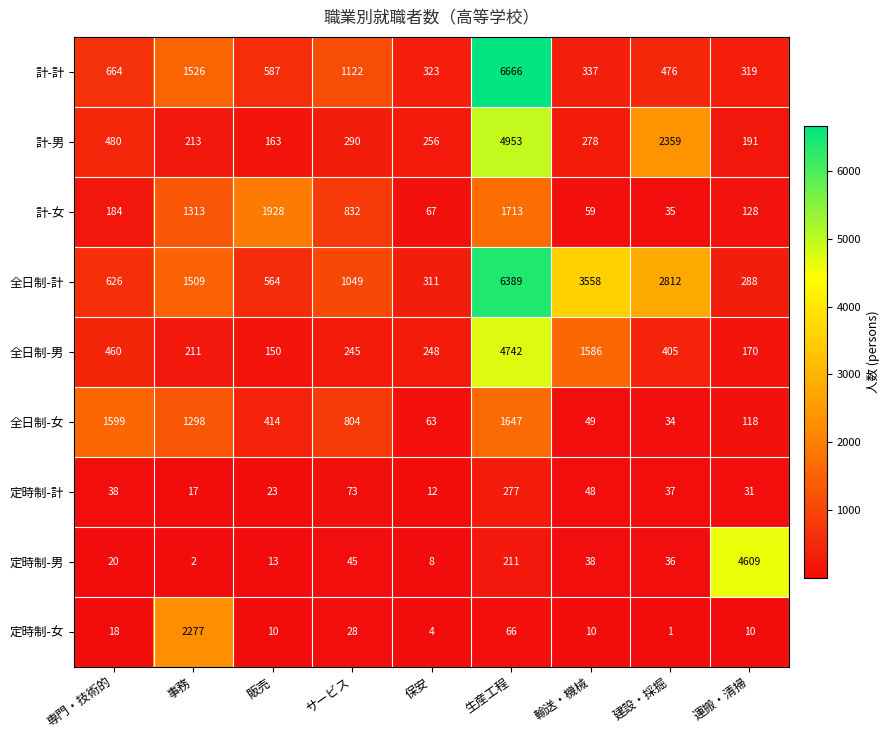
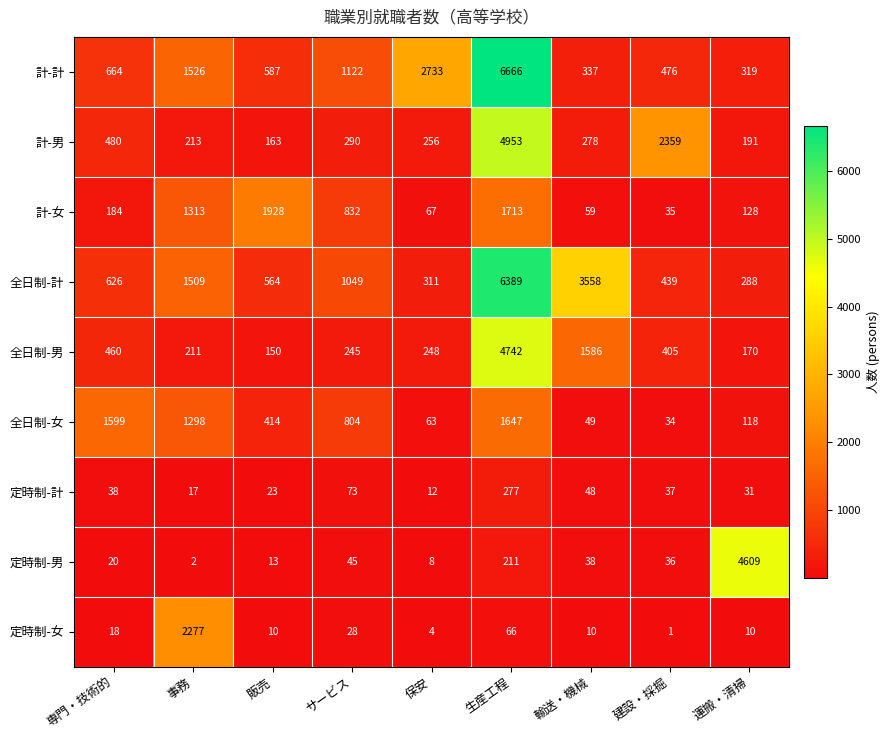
計-計, 保安: 323 -> 2733
全日制-計, 建設・採掘: 2812 -> 439
